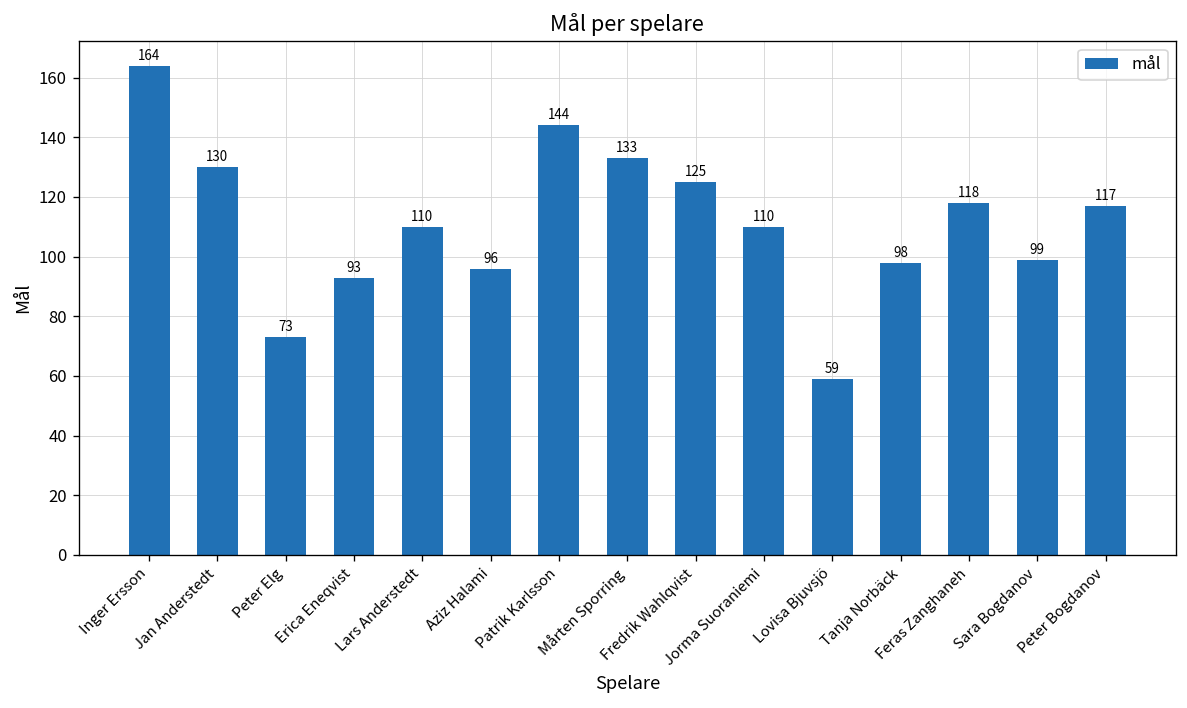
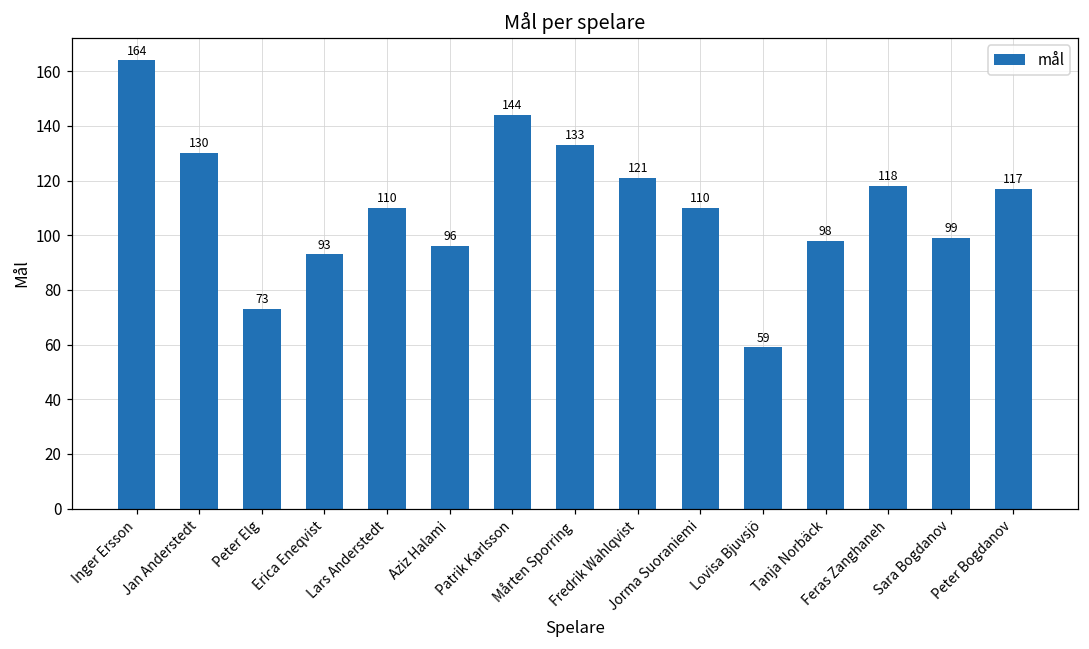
Fredrik Wahlqvist: 125 -> 121
